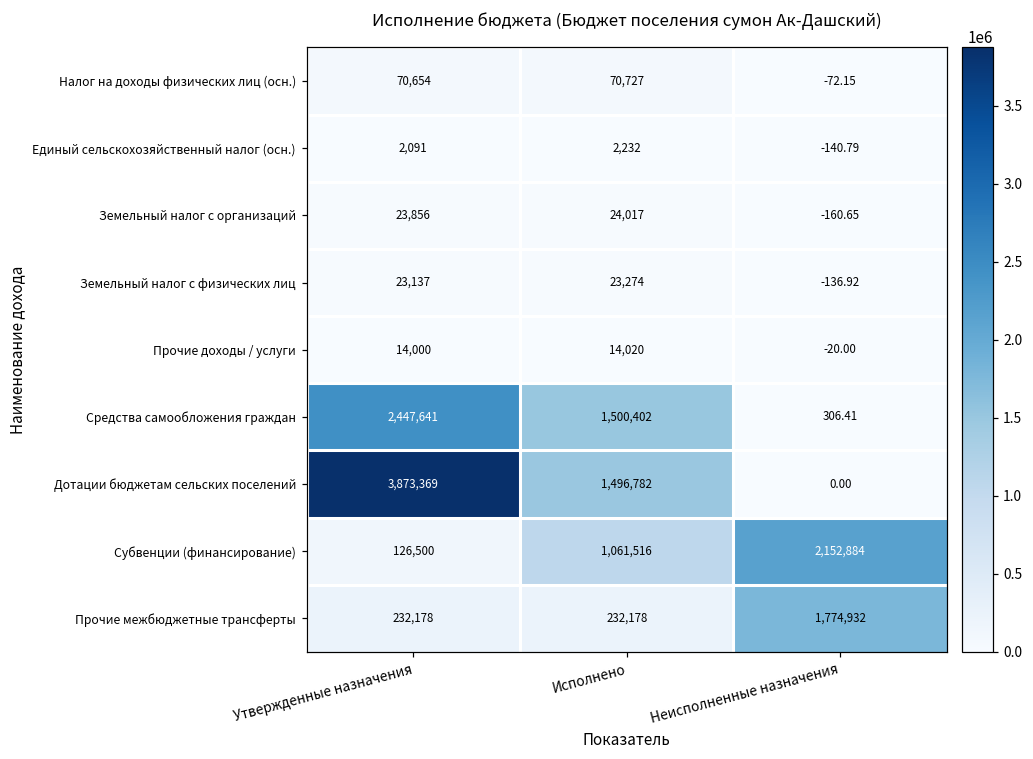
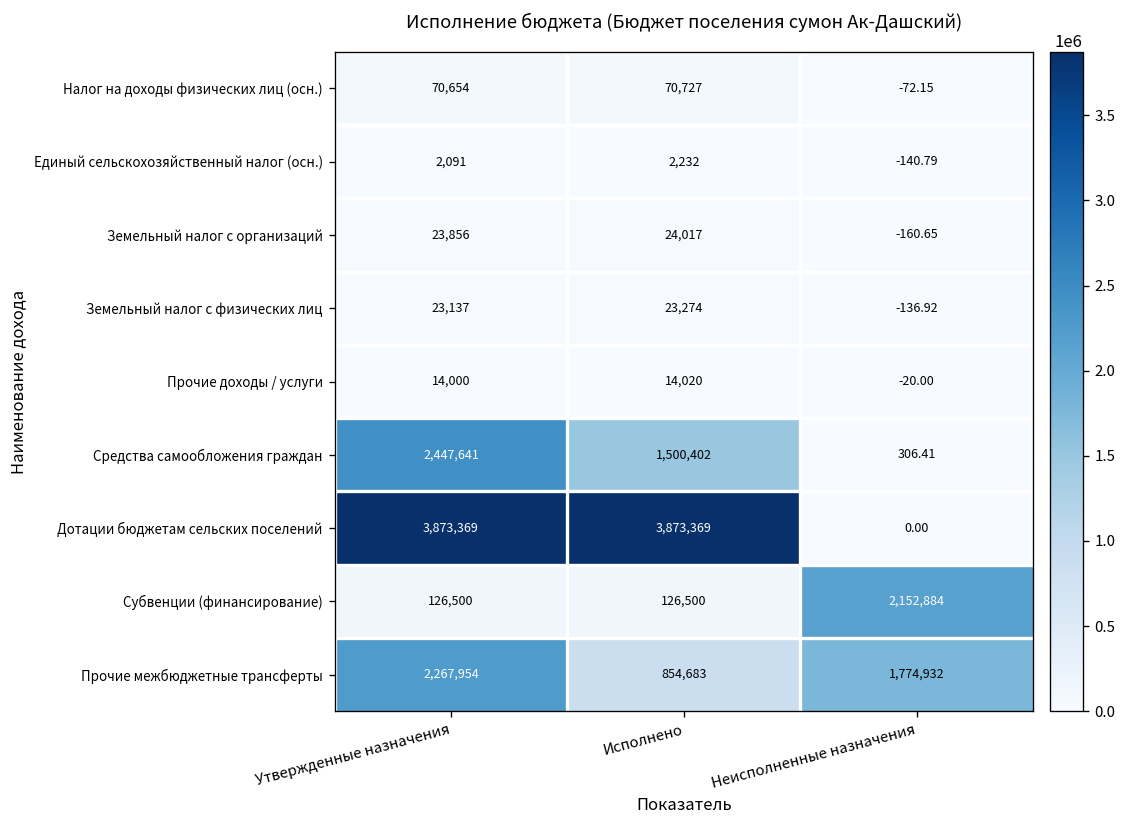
Дотации бюджетам сельских поселений, Исполнено: 1,496,782 -> 3,873,369
Субвенции (финансирование), Исполнено: 1,061,516 -> 126,500
Прочие межбюджетные трансферты, Утвержденные назначения: 232,178 -> 2,267,954
Прочие межбюджетные трансферты, Исполнено: 232,178 -> 854,683
